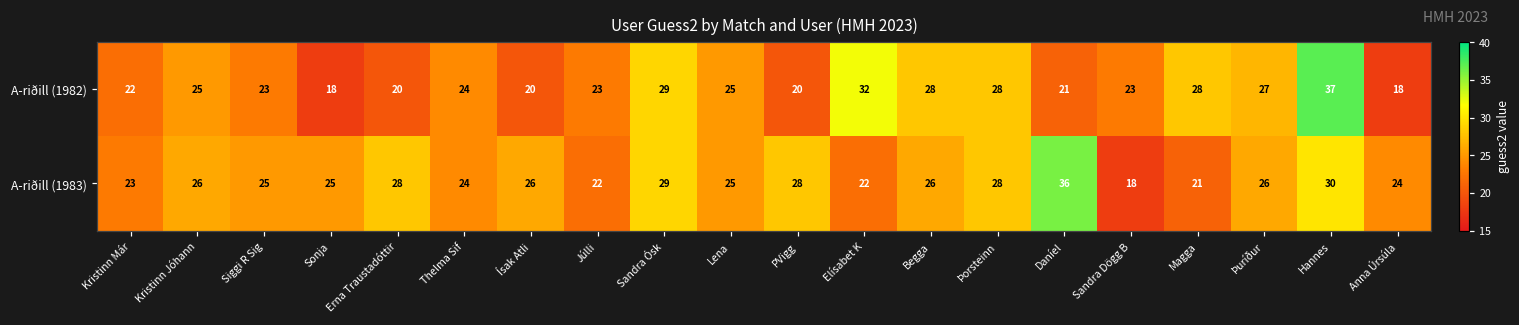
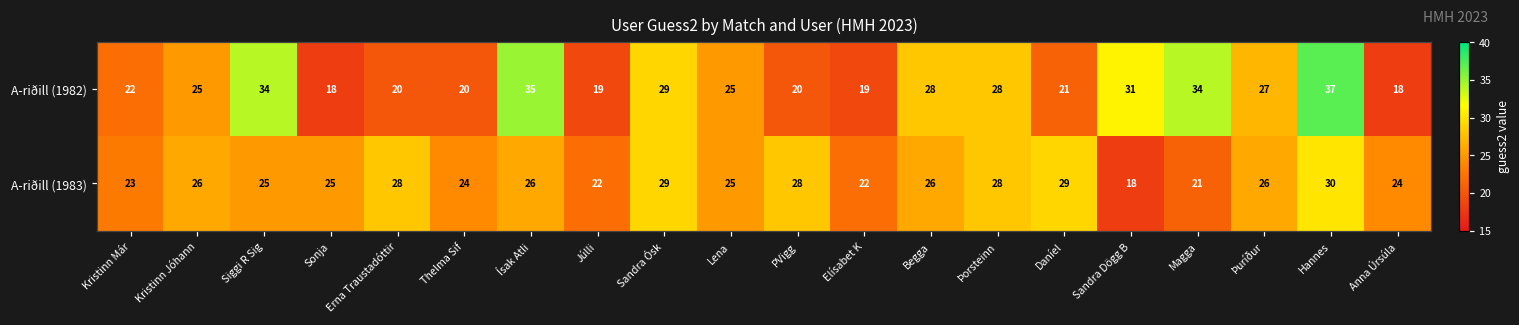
A-riðill (1982), Siggi R Sig: 23 -> 34
A-riðill (1982), Thelma Sif: 24 -> 20
A-riðill (1982), Ísak Atli: 20 -> 35
A-riðill (1982), Júlli: 23 -> 19
A-riðill (1982), Elísabet K: 32 -> 19
A-riðill (1982), Sandra Dögg B: 23 -> 31
A-riðill (1982), Magga: 28 -> 34
A-riðill (1983), Daníel: 36 -> 29
